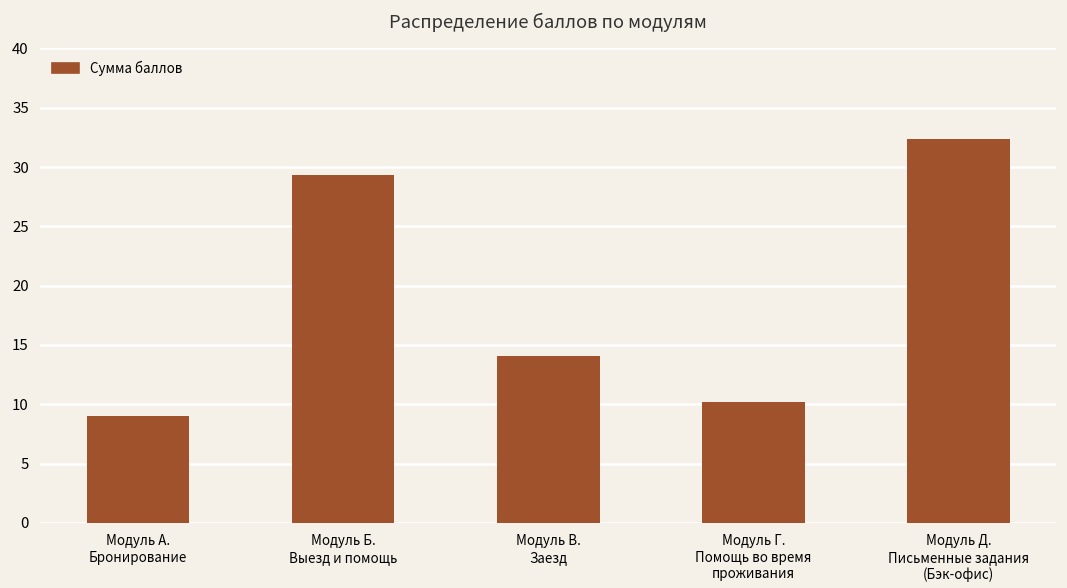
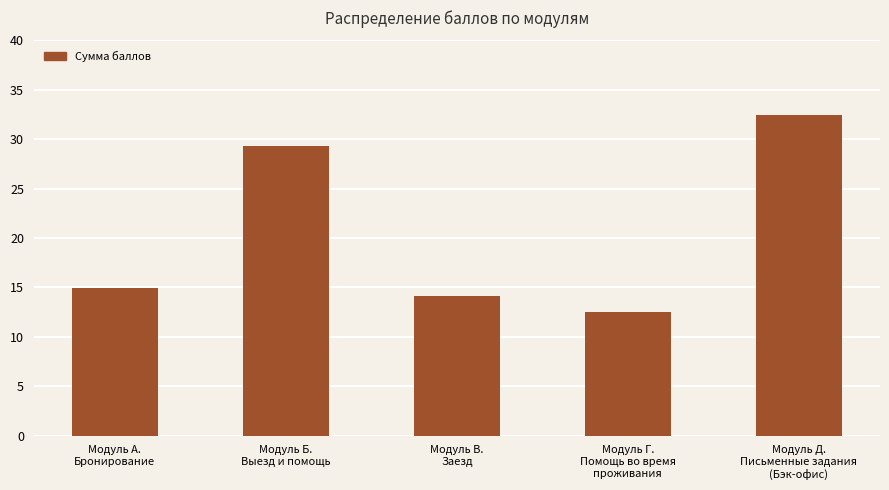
Модуль А. Бронирование: 9 -> 15
Модуль Г. Помощь во время проживания: 10 -> 13
